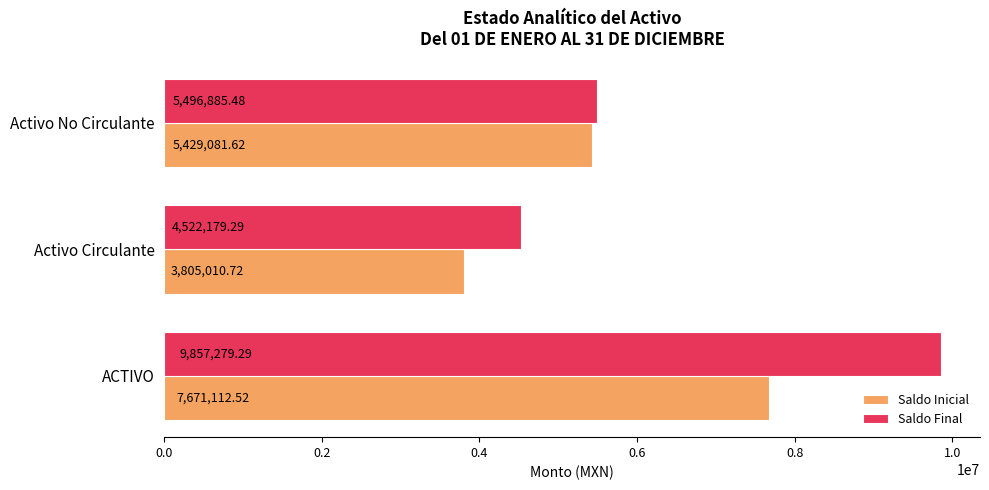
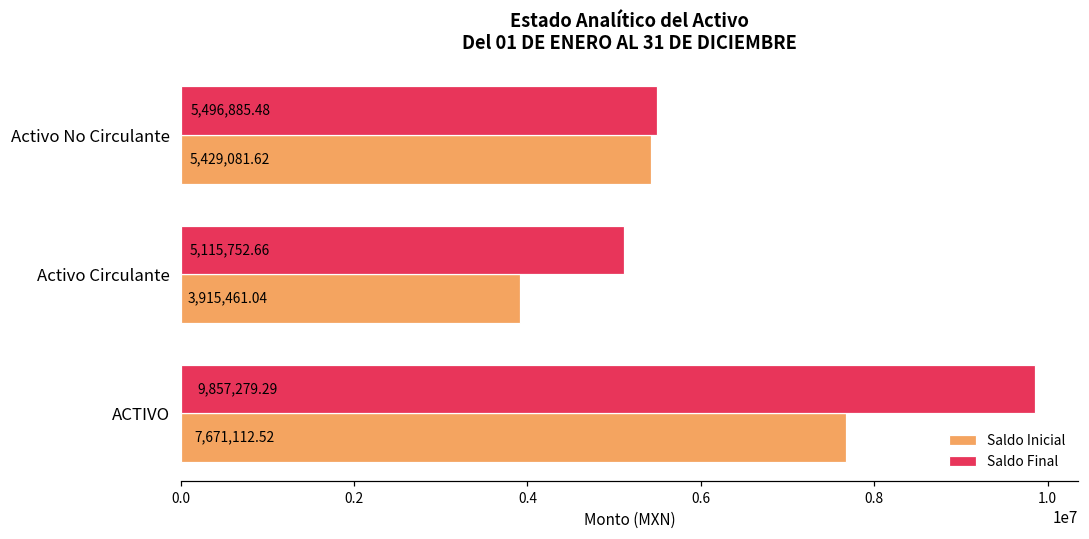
Saldo Final, Activo Circulante: 4,522,179.29 -> 5,115,752.66
Saldo Inicial, Activo Circulante: 3,805,010.72 -> 3,915,461.04
